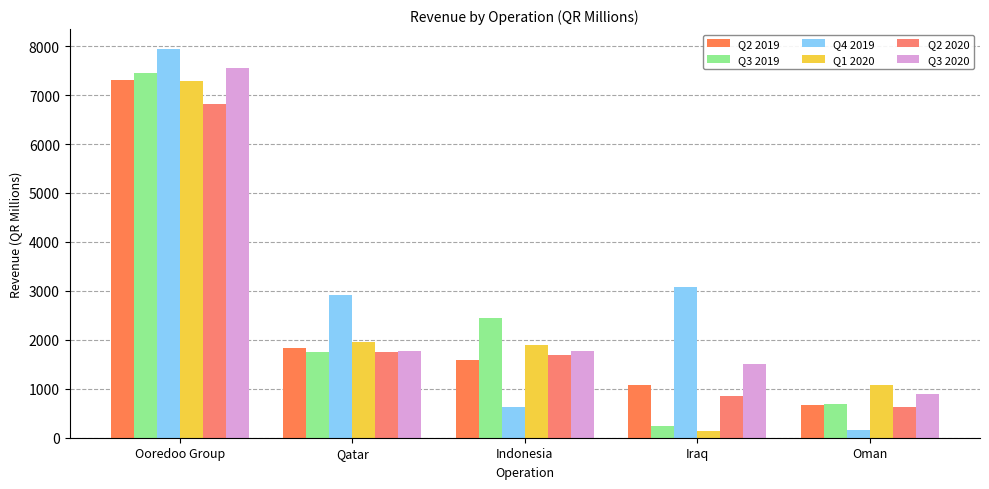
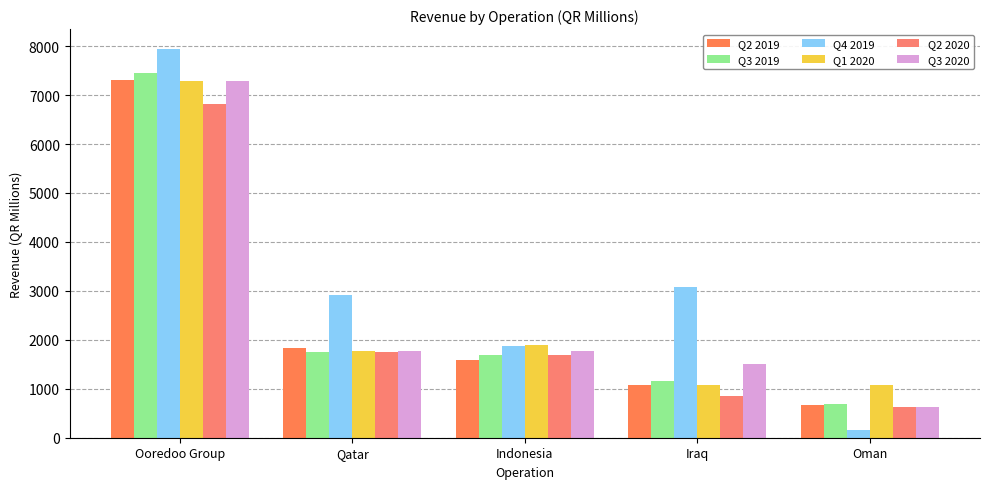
Q3 2020, Ooredoo Group: 7600 -> 7300
Q1 2020, Qatar: 1900 -> 1800
Q3 2019, Indonesia: 2400 -> 1700
Q4 2019, Indonesia: 600 -> 1900
Q3 2019, Iraq: 200 -> 1200
Q1 2020, Iraq: 100 -> 1100
Q3 2020, Oman: 900 -> 600
